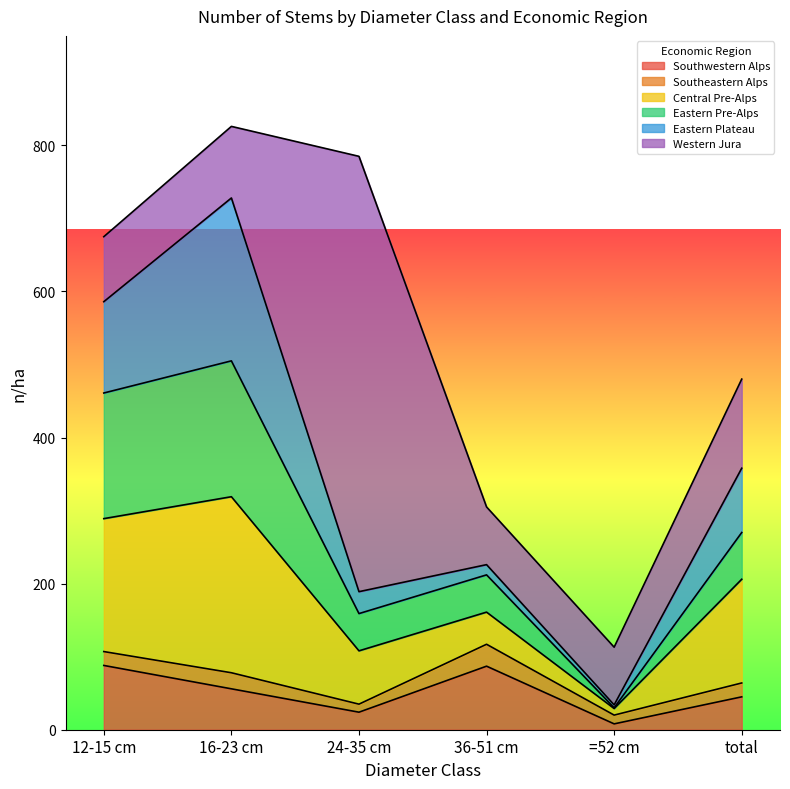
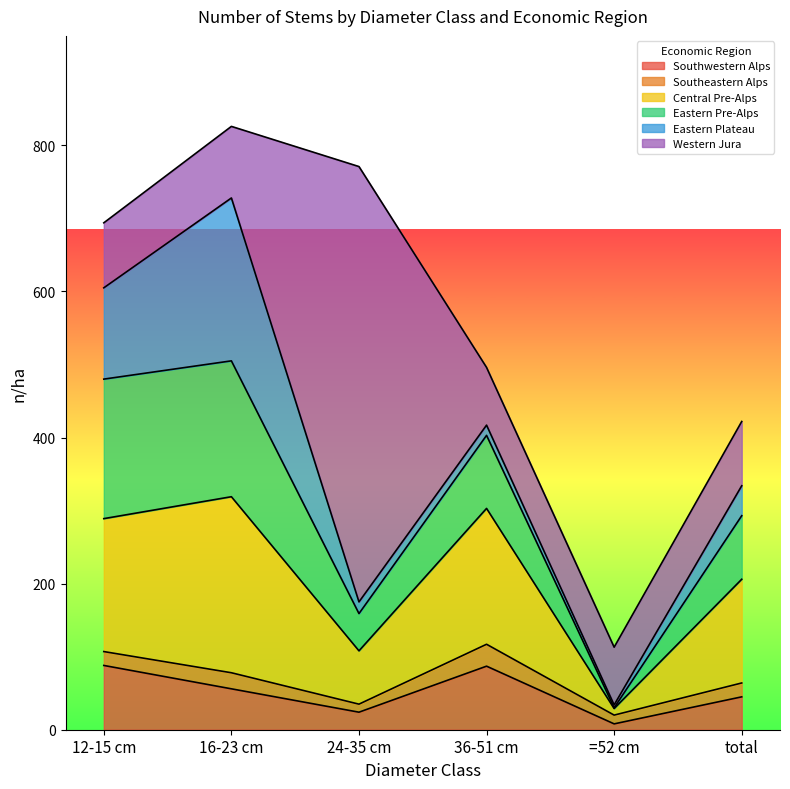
Eastern Pre-Alps, 12-15 cm: 170 -> 190
Eastern Plateau, 24-35 cm: 30 -> 20
Central Pre-Alps, 36-51 cm: 40 -> 190
Eastern Pre-Alps, 36-51 cm: 50 -> 100
Eastern Pre-Alps, total: 60 -> 90
Eastern Plateau, total: 90 -> 40
Western Jura, total: 120 -> 90
